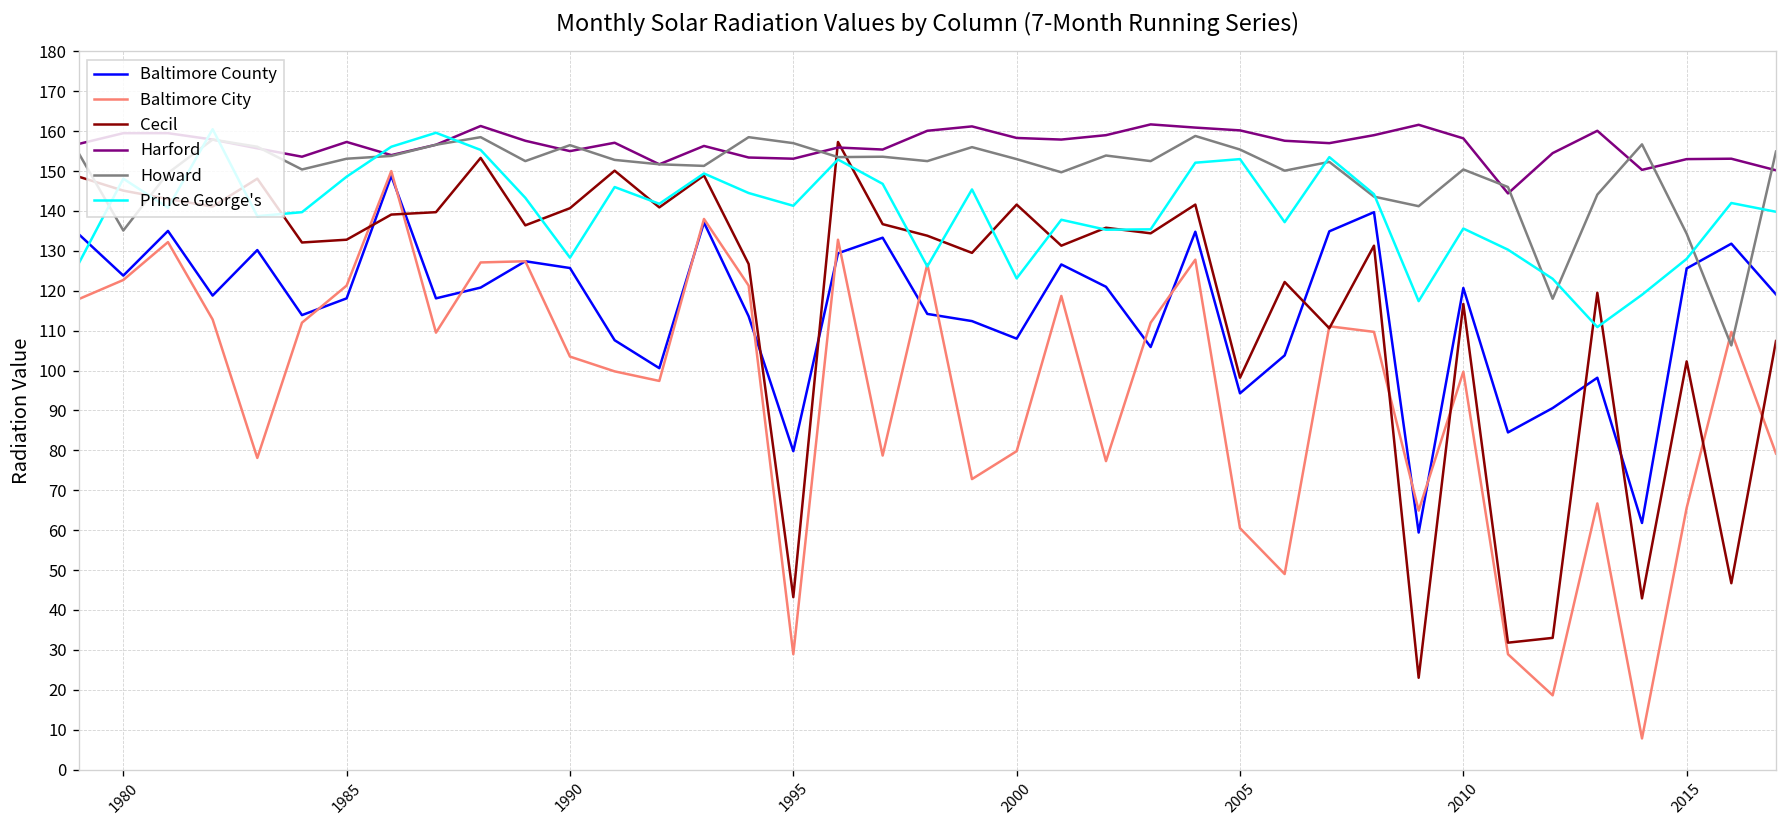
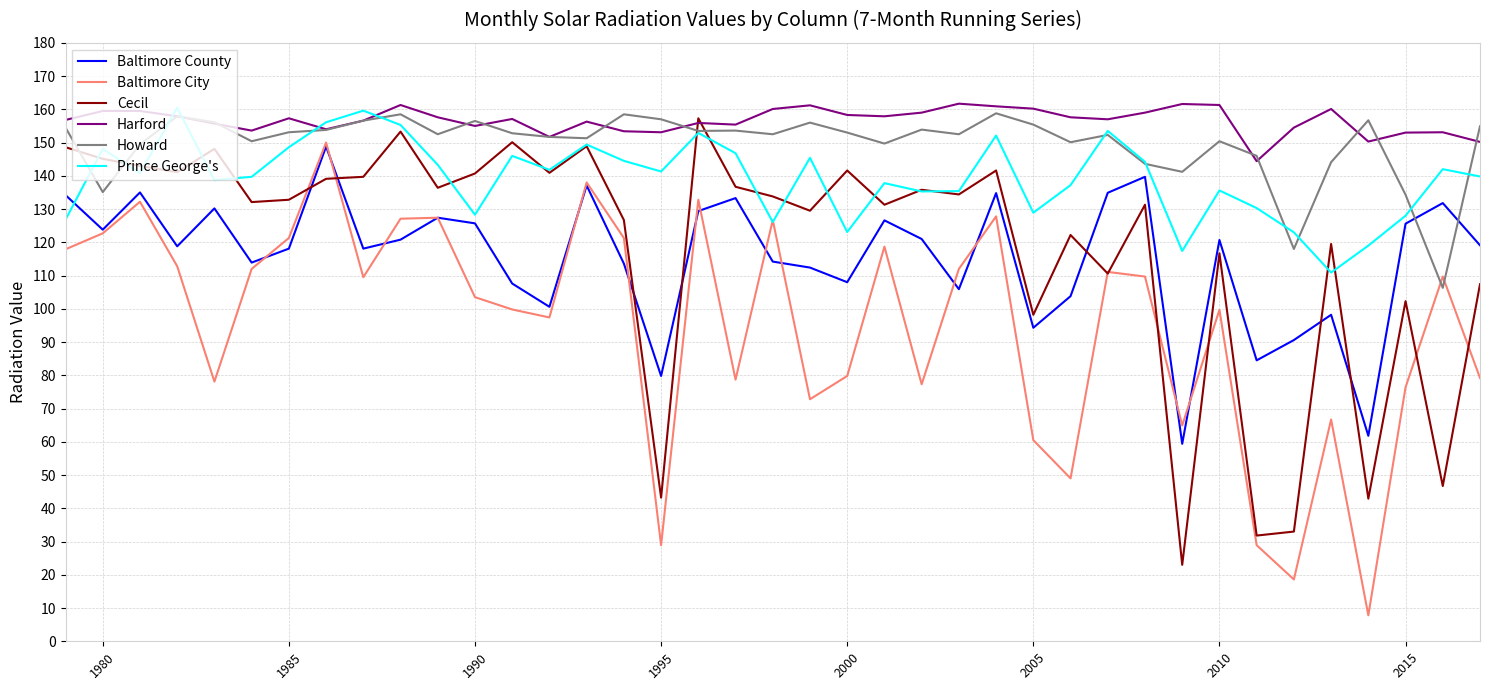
Prince George's, 2005: 153 -> 129
Harford, 2010: 158 -> 161
Baltimore City, 2015: 66 -> 76
